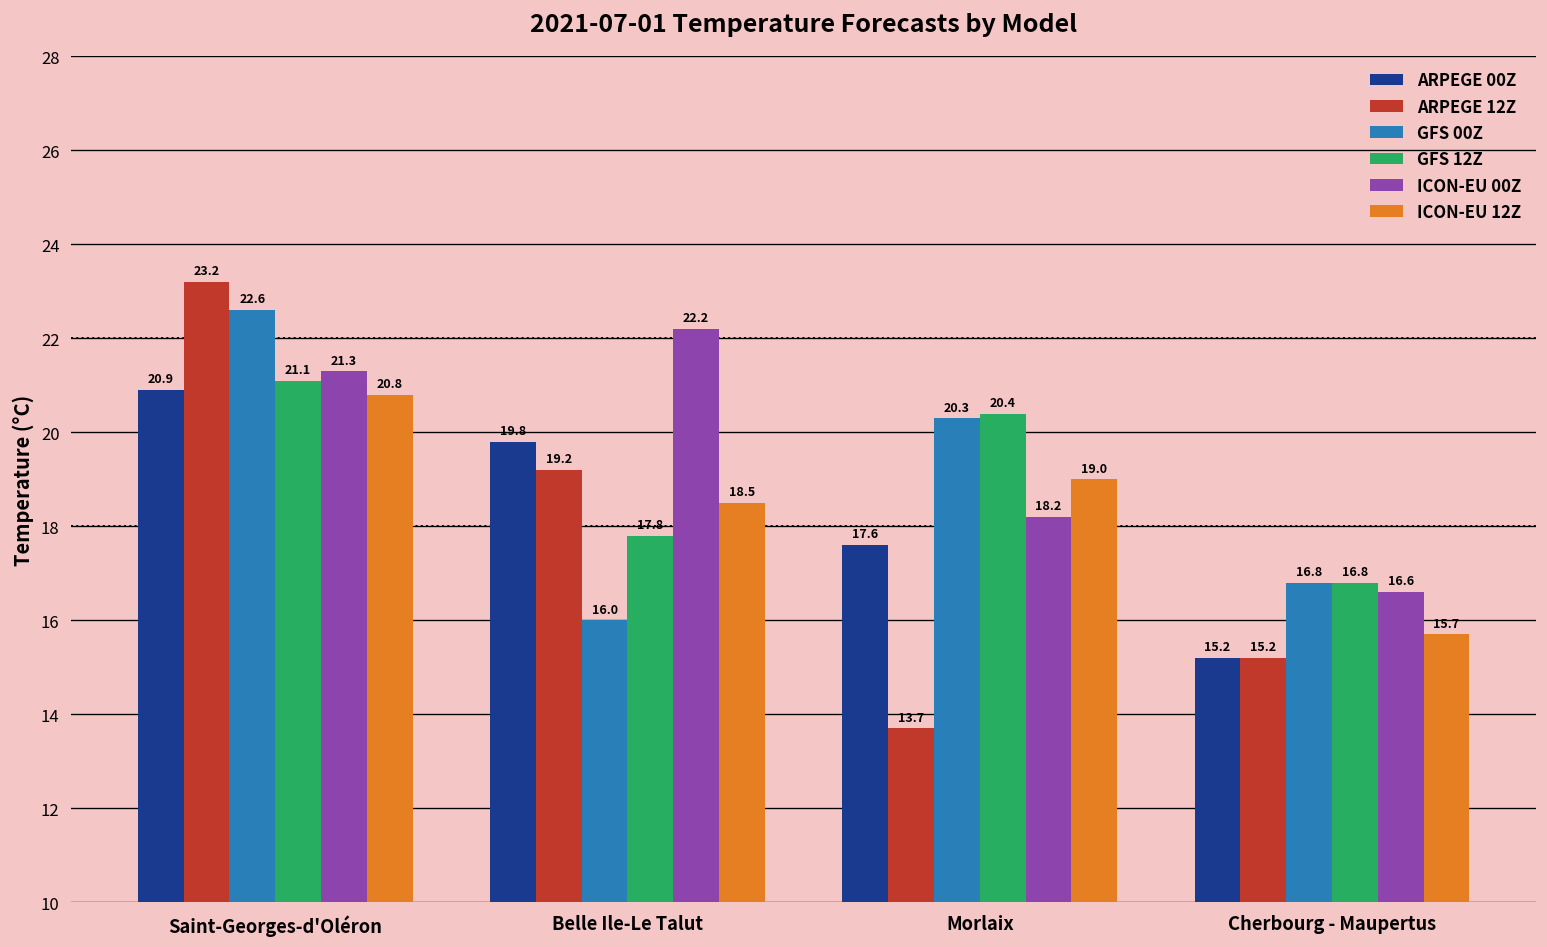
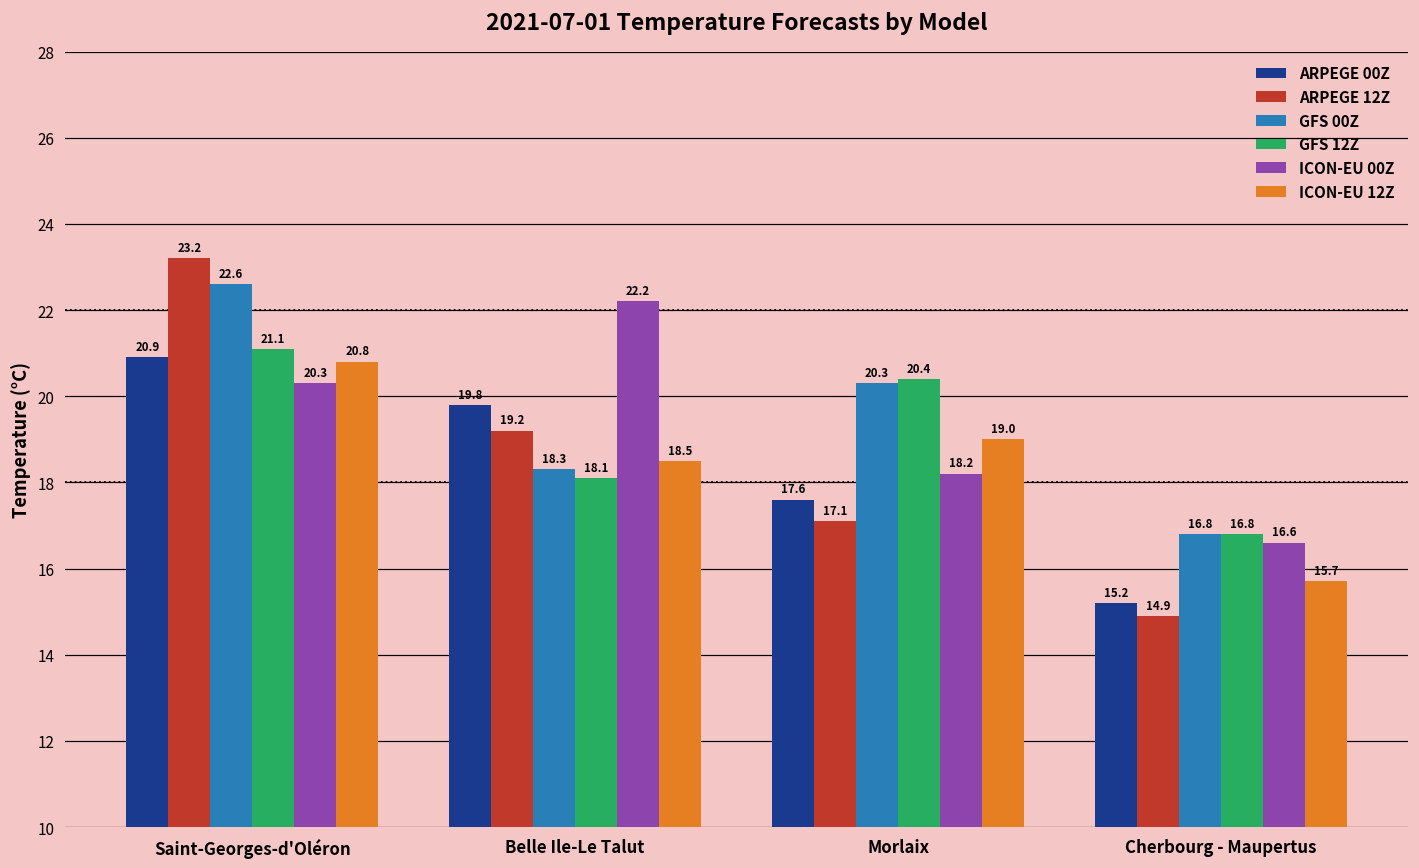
ICON-EU 00Z, Saint-Georges-d'Oléron: 21.3 -> 20.3
GFS 00Z, Belle Ile-Le Talut: 16.0 -> 18.3
GFS 12Z, Belle Ile-Le Talut: 17.8 -> 18.1
ARPEGE 12Z, Morlaix: 13.7 -> 17.1
ARPEGE 12Z, Cherbourg - Maupertus: 15.2 -> 14.9
